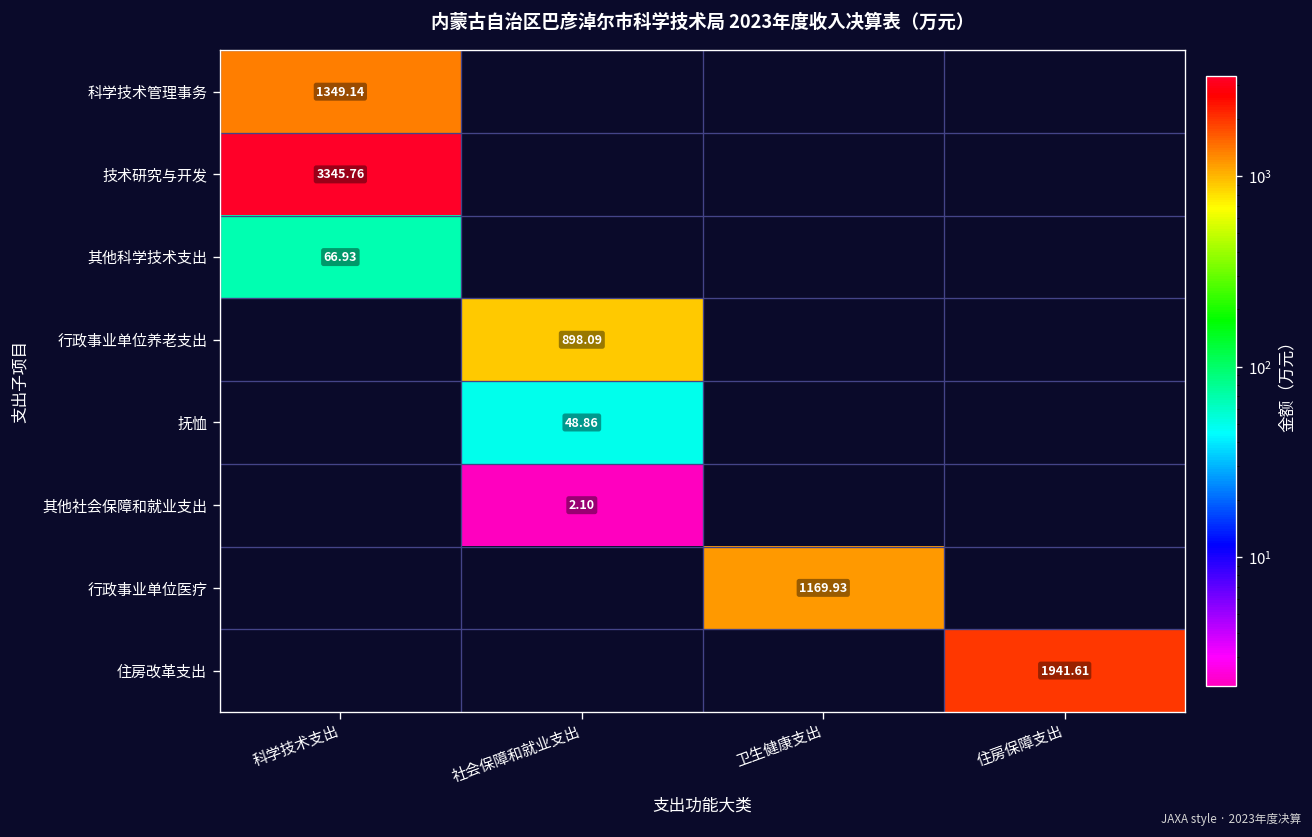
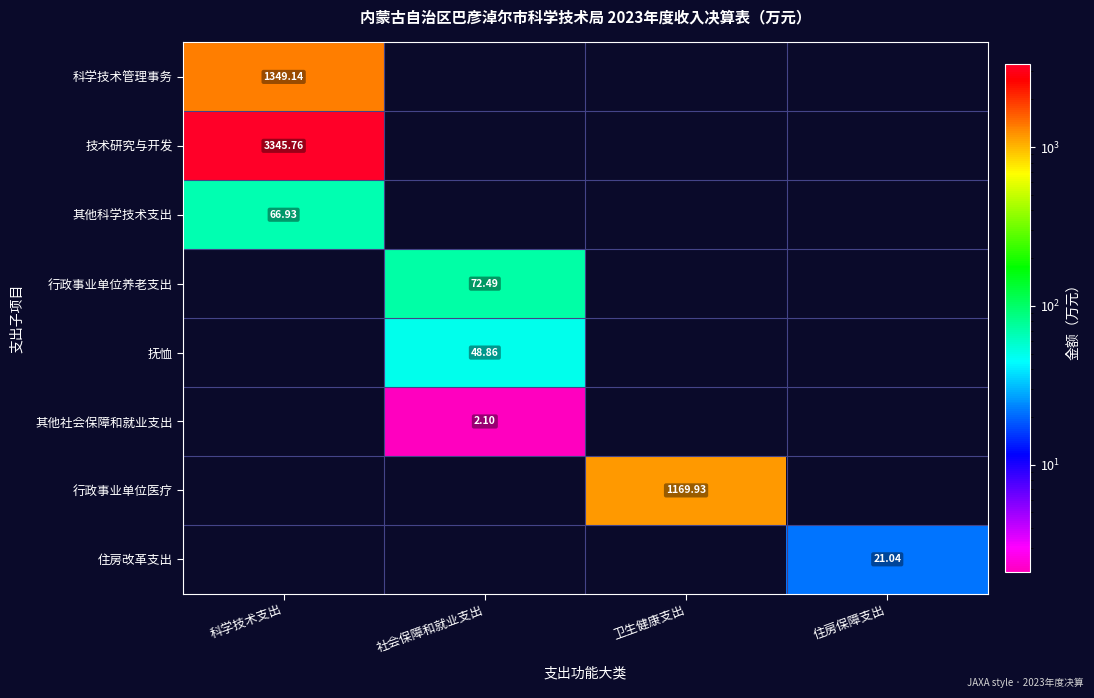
行政事业单位养老支出, 社会保障和就业支出: 898.09 -> 72.49
住房改革支出, 住房保障支出: 1941.61 -> 21.04
